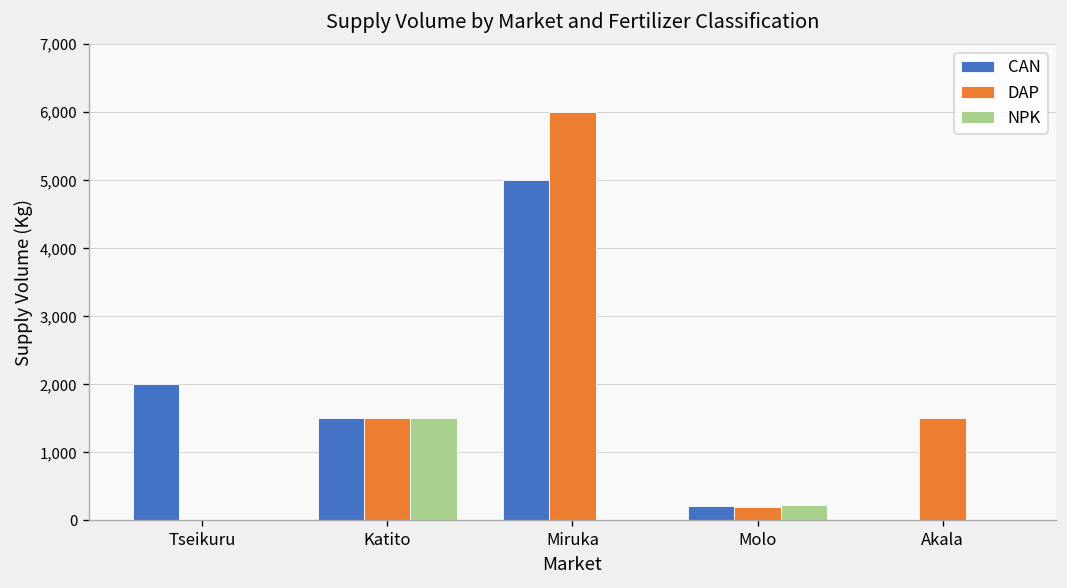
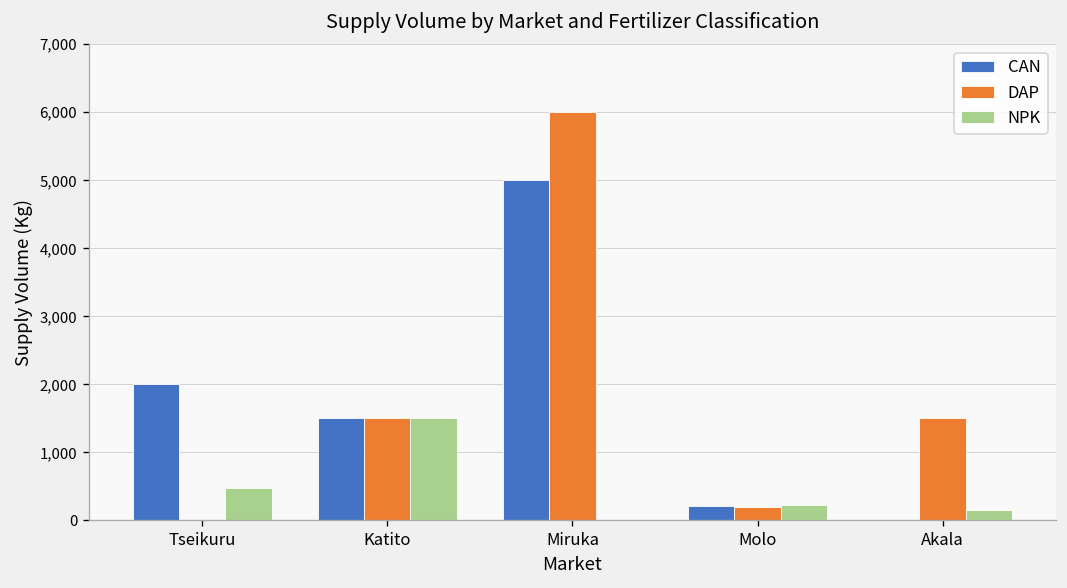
NPK, Tseikuru: 0 -> 500
NPK, Akala: 0 -> 200
